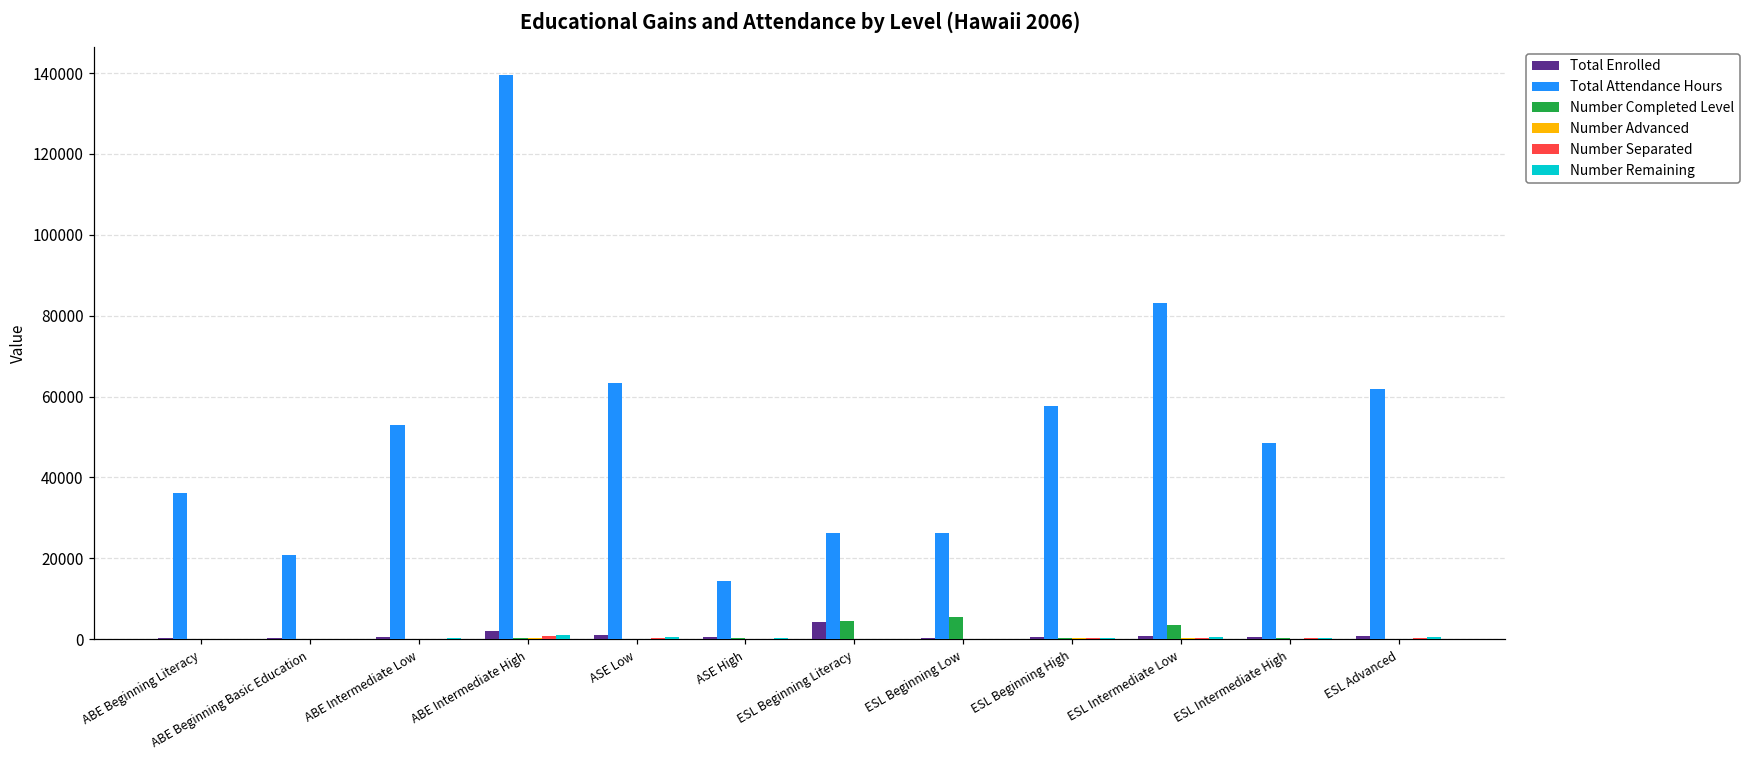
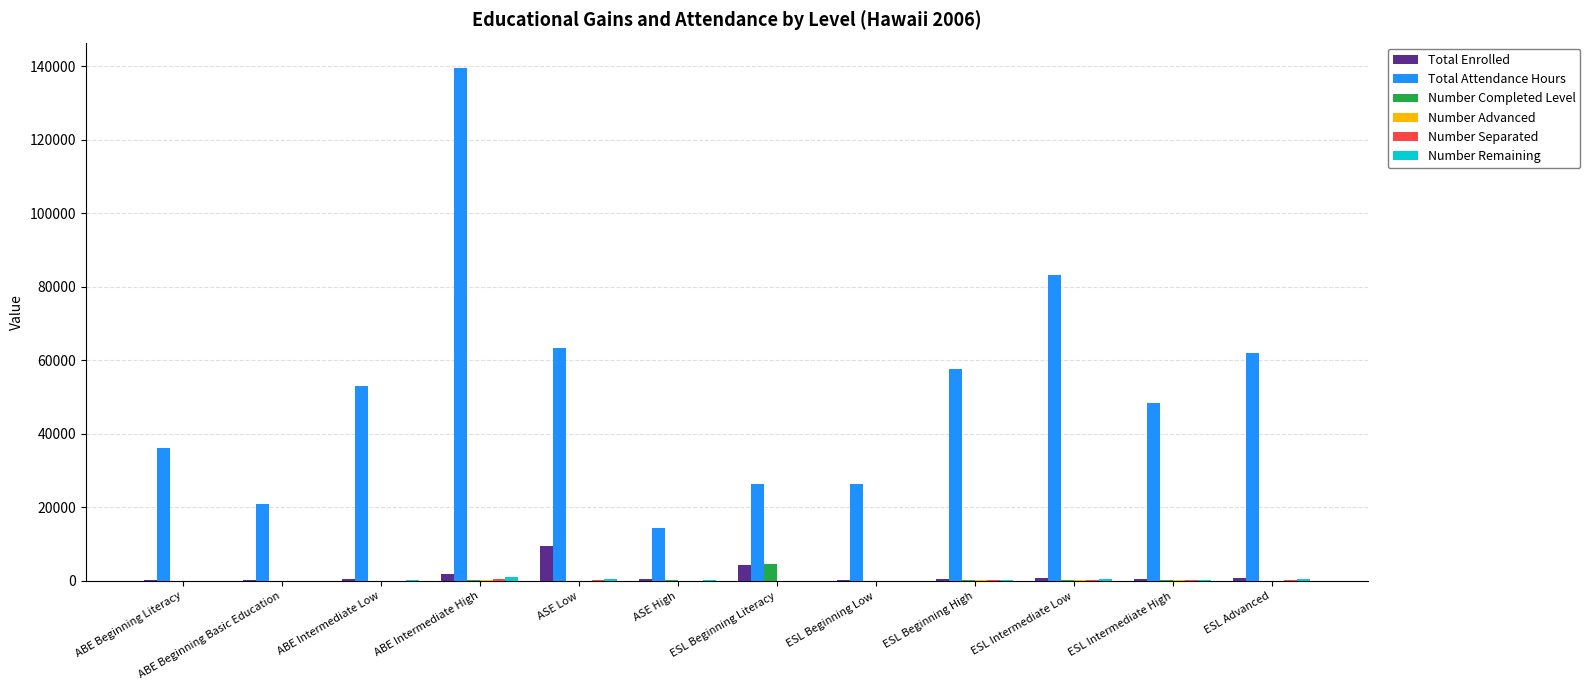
Total Enrolled, ASE Low: 1000 -> 9000
Number Completed Level, ESL Beginning Low: 6000 -> 0
Number Completed Level, ESL Intermediate Low: 3000 -> 0
